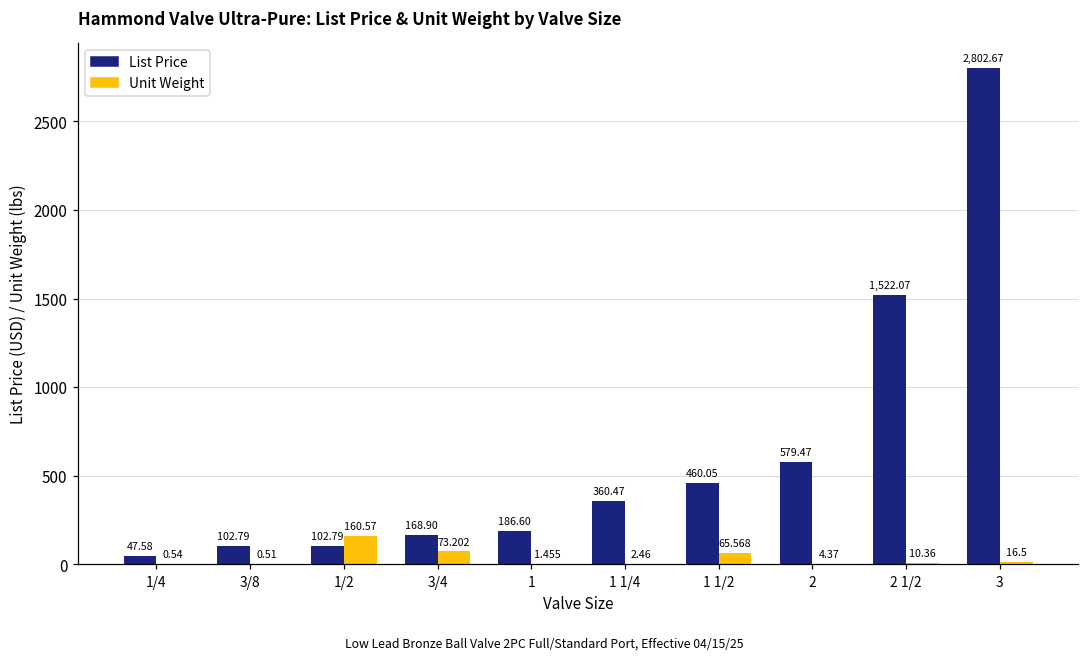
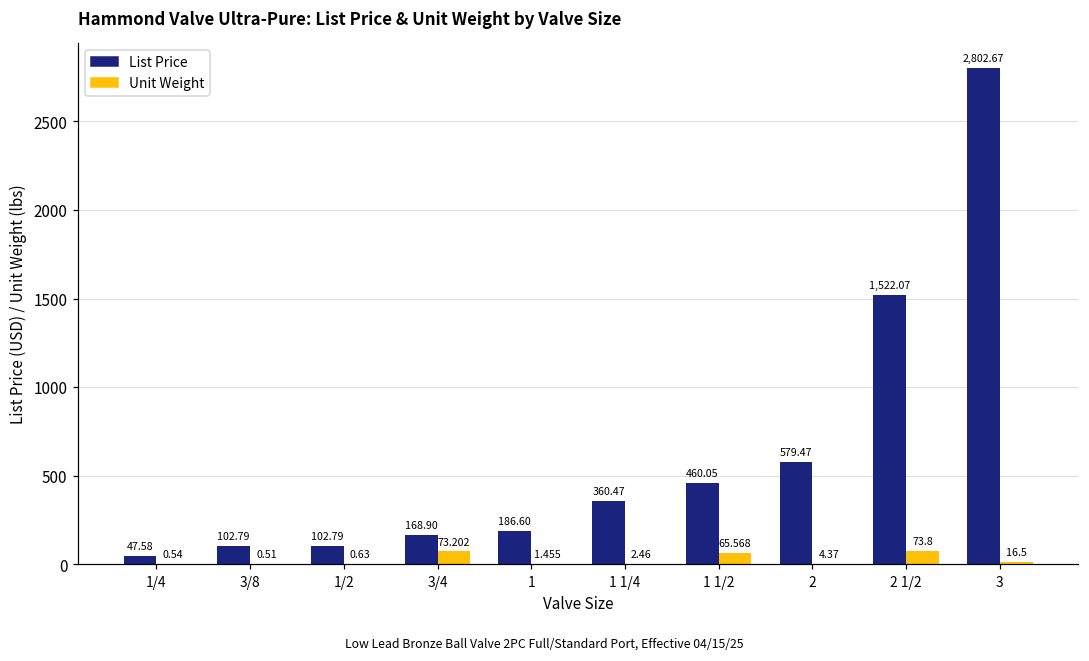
Unit Weight, 1/2: 160.57 -> 0.63
Unit Weight, 2 1/2: 10.36 -> 73.8
